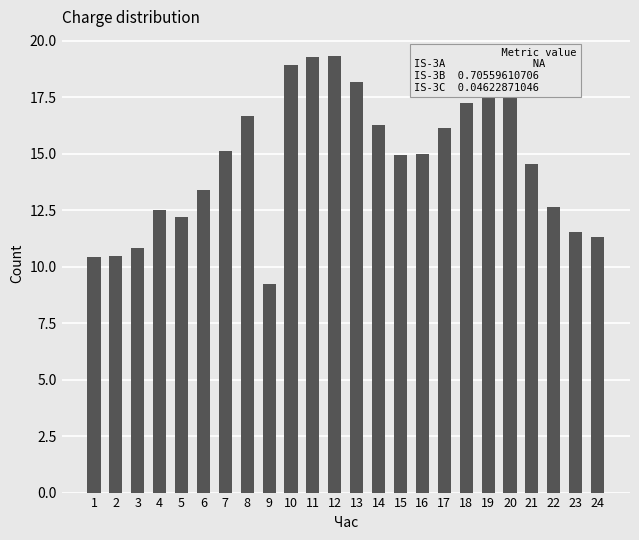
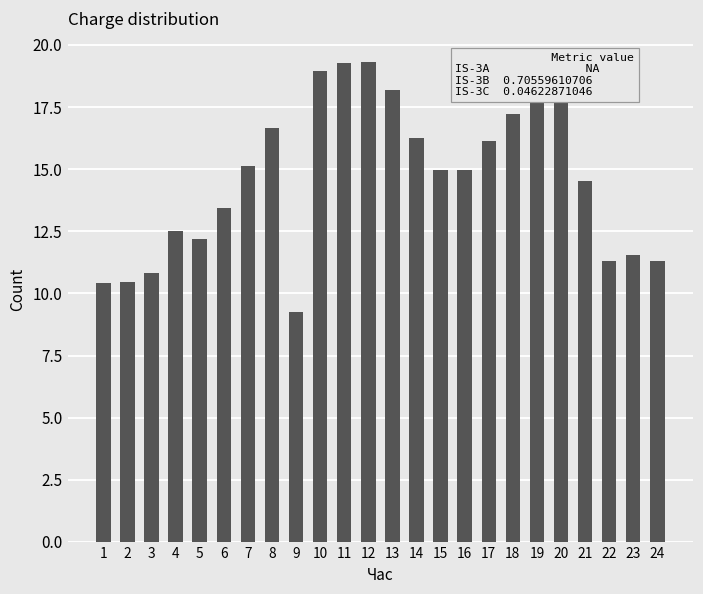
22: 12.7 -> 11.3
